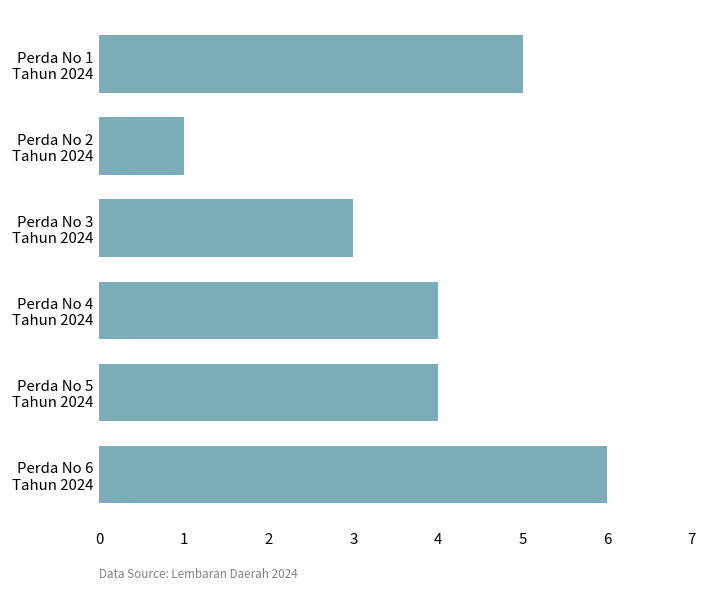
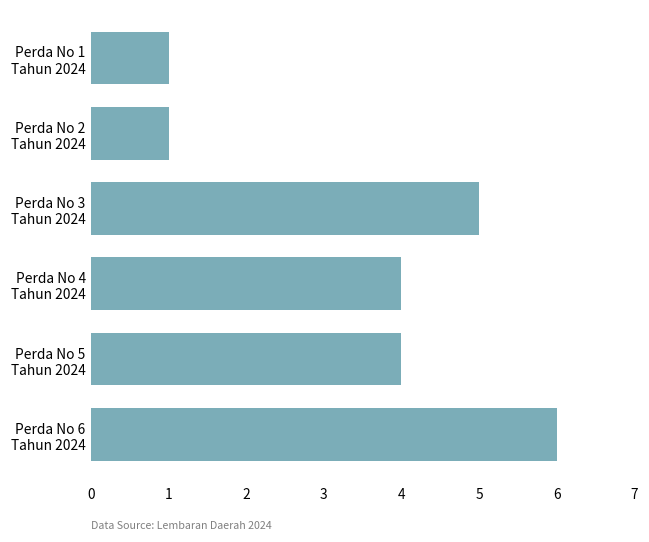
Perda No 1 Tahun 2024: 5 -> 1
Perda No 3 Tahun 2024: 3 -> 5
